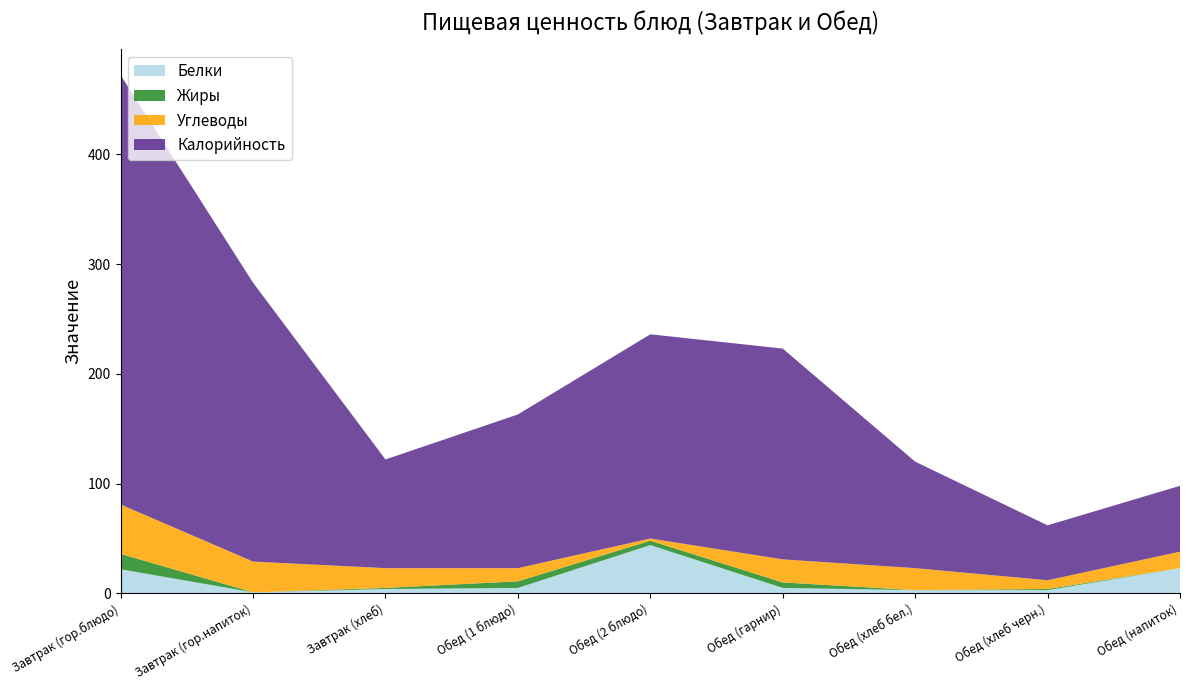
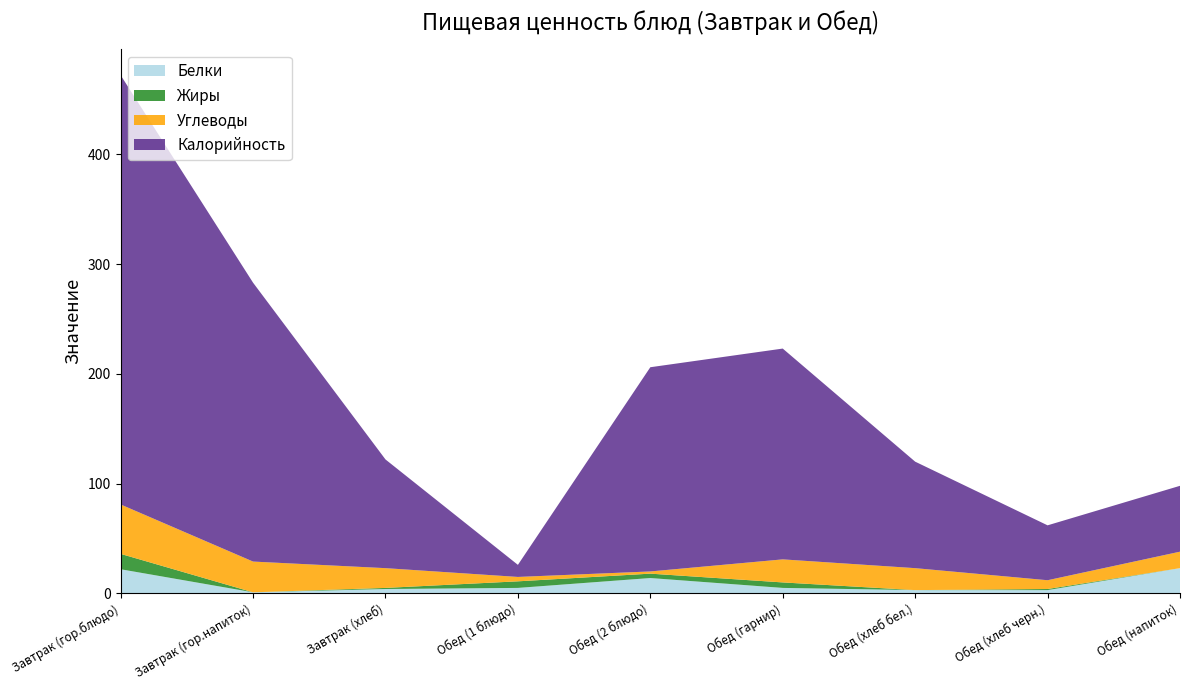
Углеводы, Обед (1 блюдо): 12 -> 4
Калорийность, Обед (1 блюдо): 140 -> 11
Белки, Обед (2 блюдо): 44 -> 14
